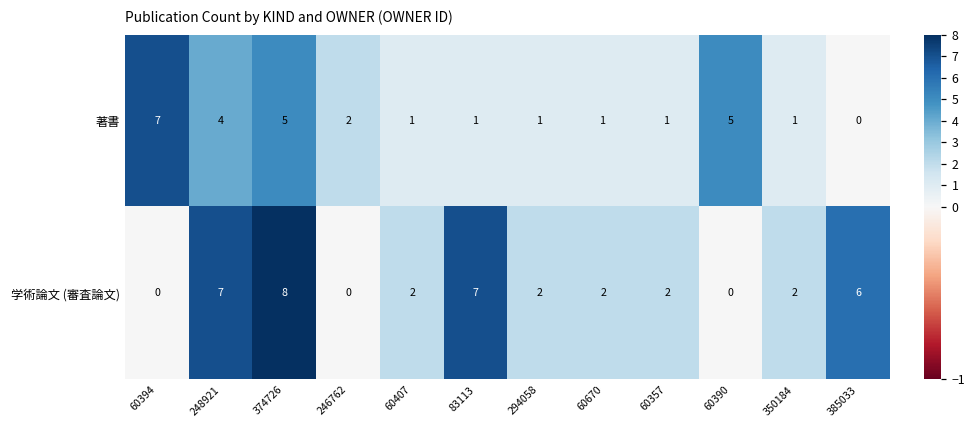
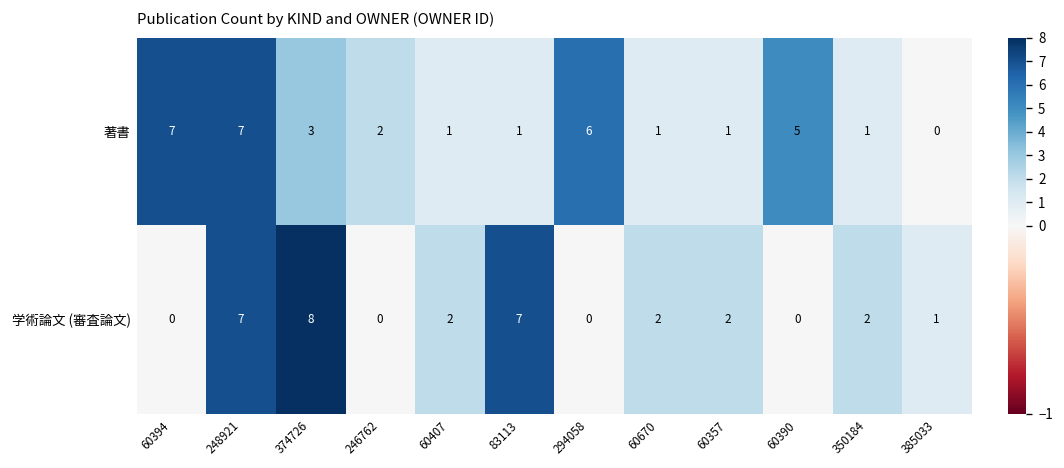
著書, 248921: 4 -> 7
著書, 374726: 5 -> 3
著書, 294058: 1 -> 6
学術論文 (審査論文), 294058: 2 -> 0
学術論文 (審査論文), 385033: 6 -> 1
